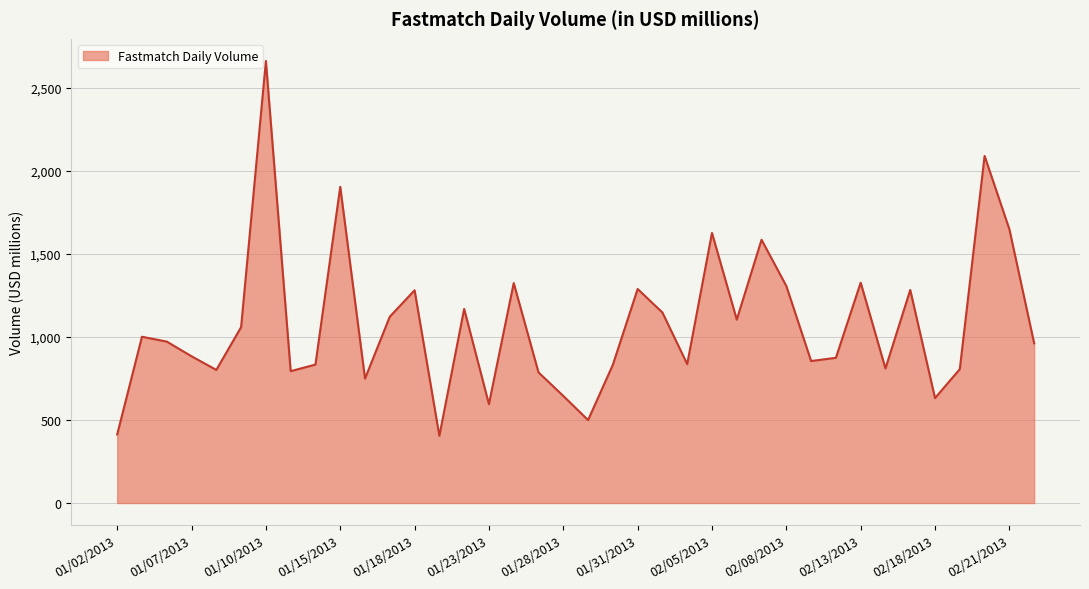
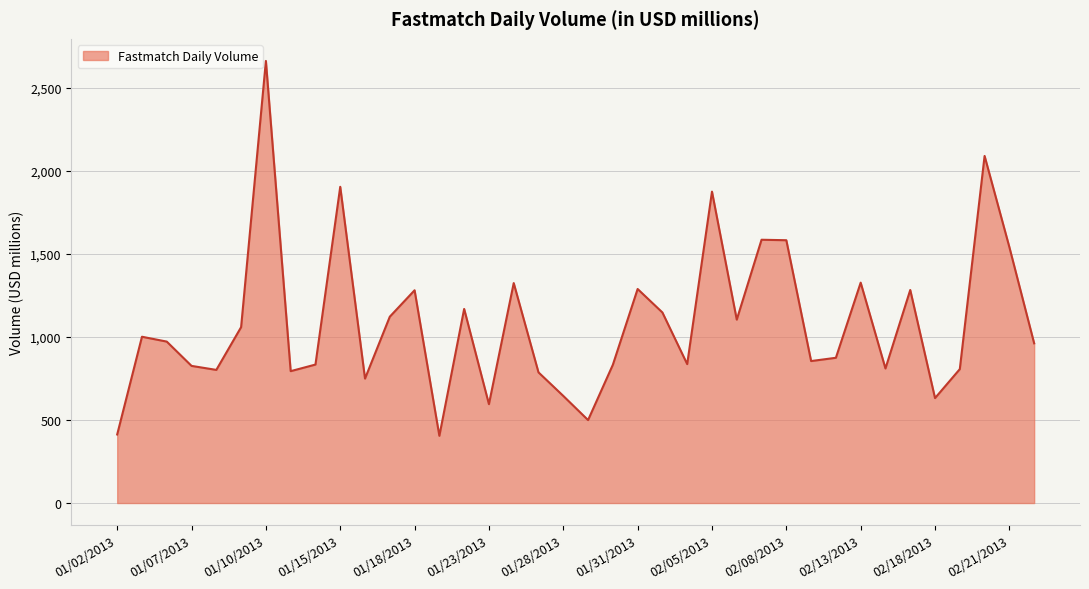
01/07/2013: 880 -> 830
02/05/2013: 1,630 -> 1,880
02/08/2013: 1,310 -> 1,580
02/21/2013: 1,650 -> 1,540
